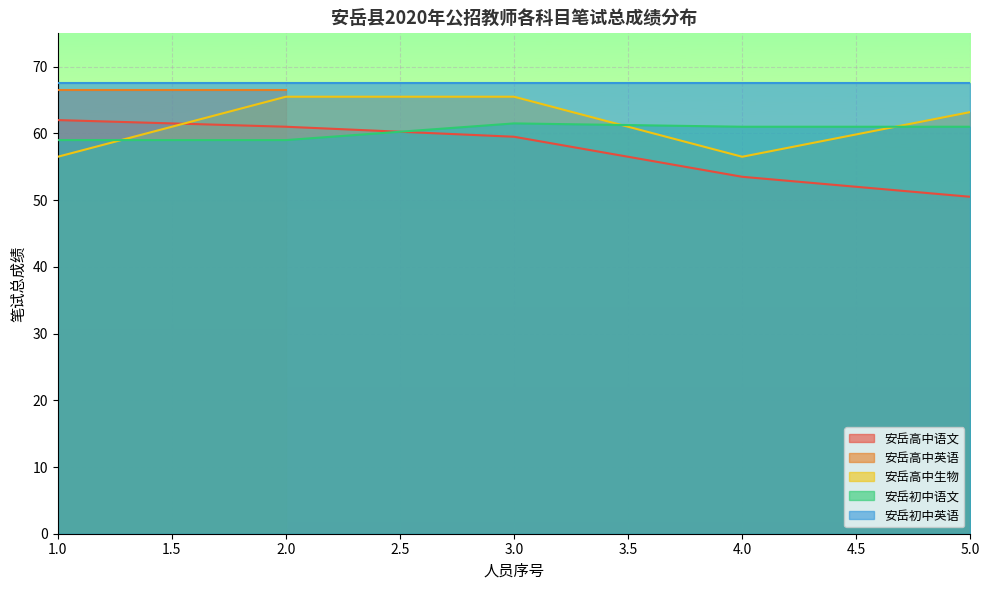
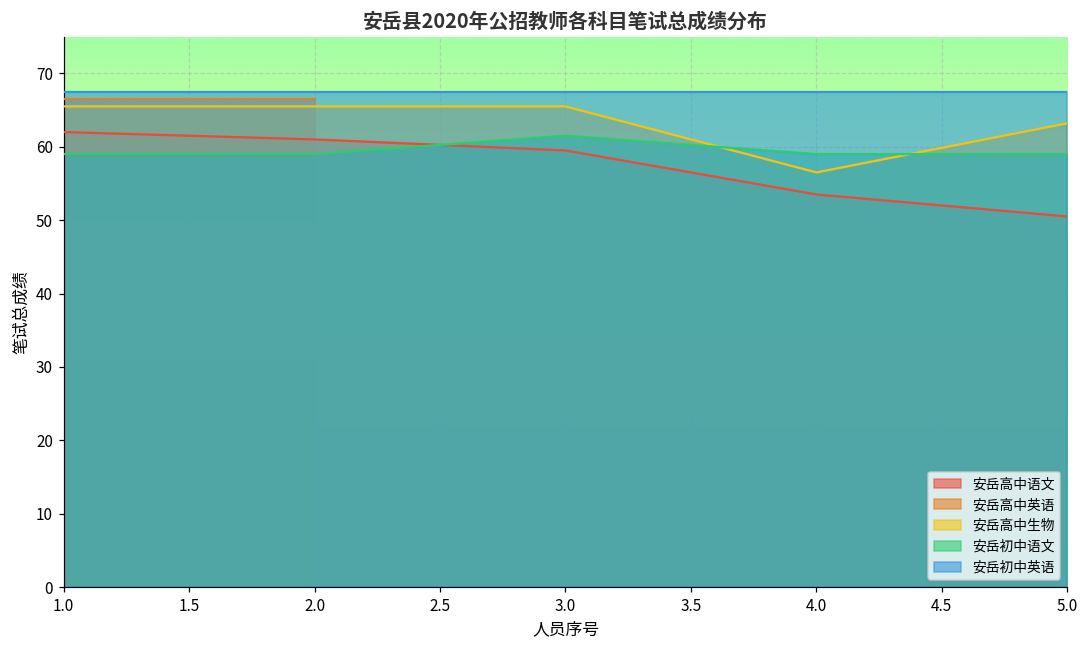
安岳高中生物, 1.0: 57 -> 66
安岳初中语文, 4.0: 61 -> 59
安岳初中语文, 5.0: 61 -> 59
